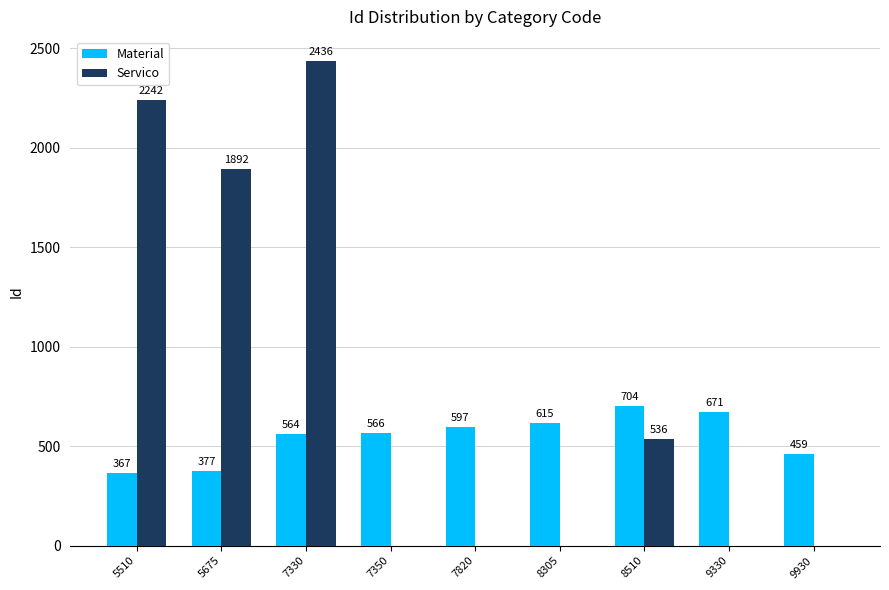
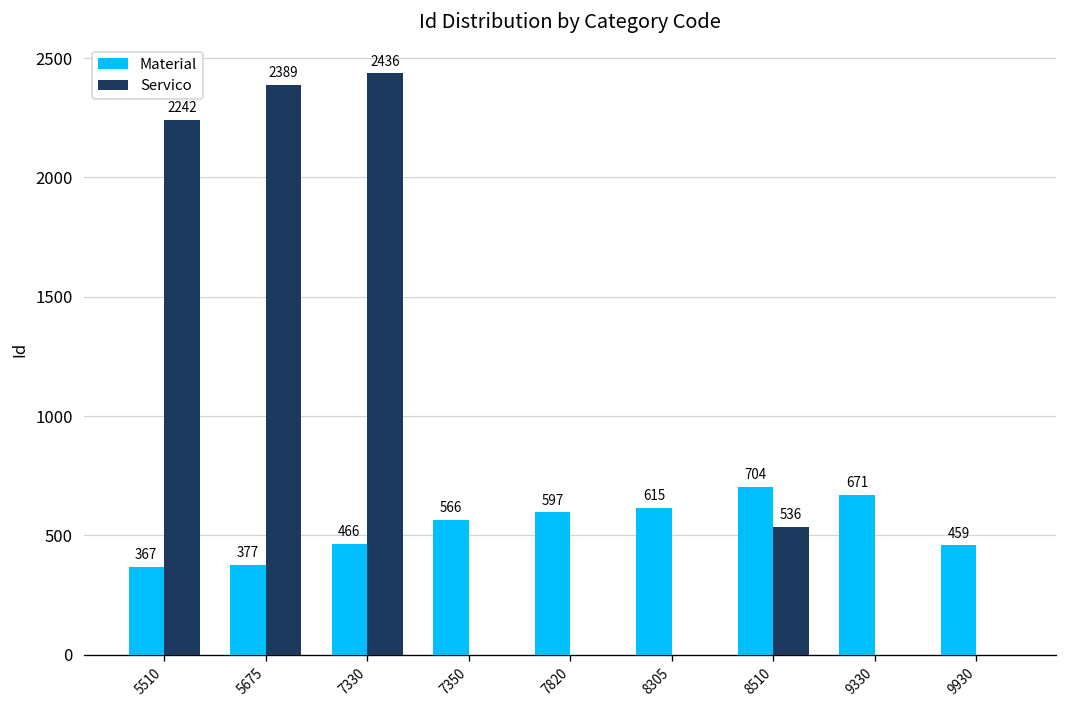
Servico, 5675: 1892 -> 2389
Material, 7330: 564 -> 466
